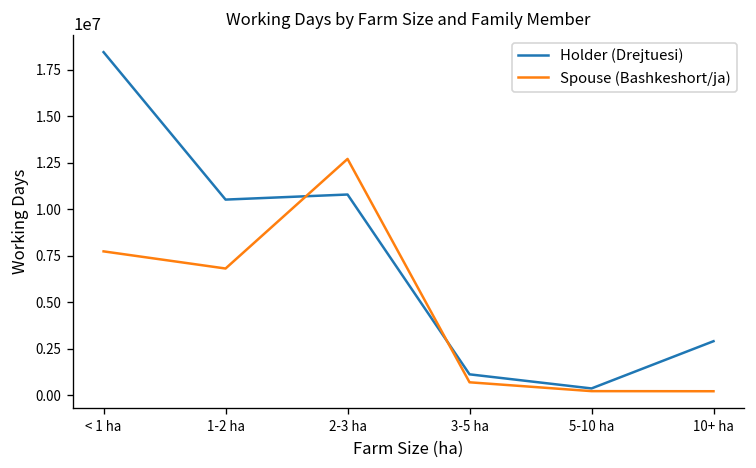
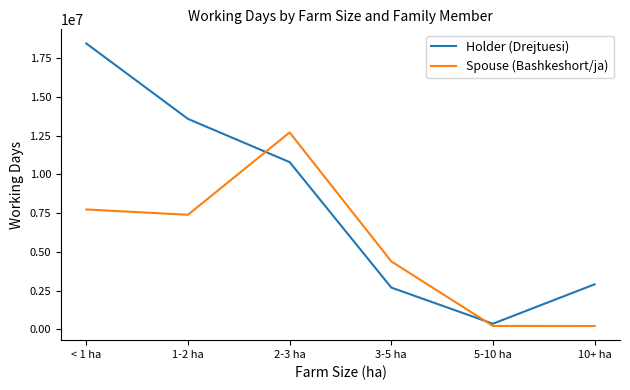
Holder (Drejtuesi), 1-2 ha: 10500000 -> 13600000
Spouse (Bashkeshort/ja), 1-2 ha: 6800000 -> 7400000
Holder (Drejtuesi), 3-5 ha: 1100000 -> 2700000
Spouse (Bashkeshort/ja), 3-5 ha: 700000 -> 4400000
